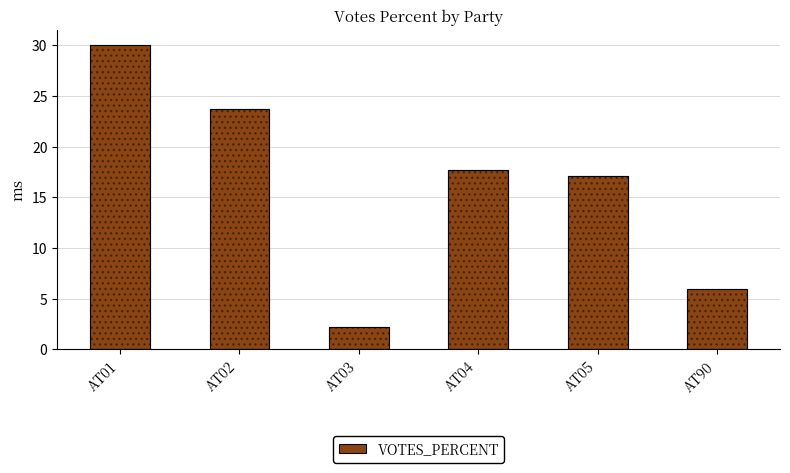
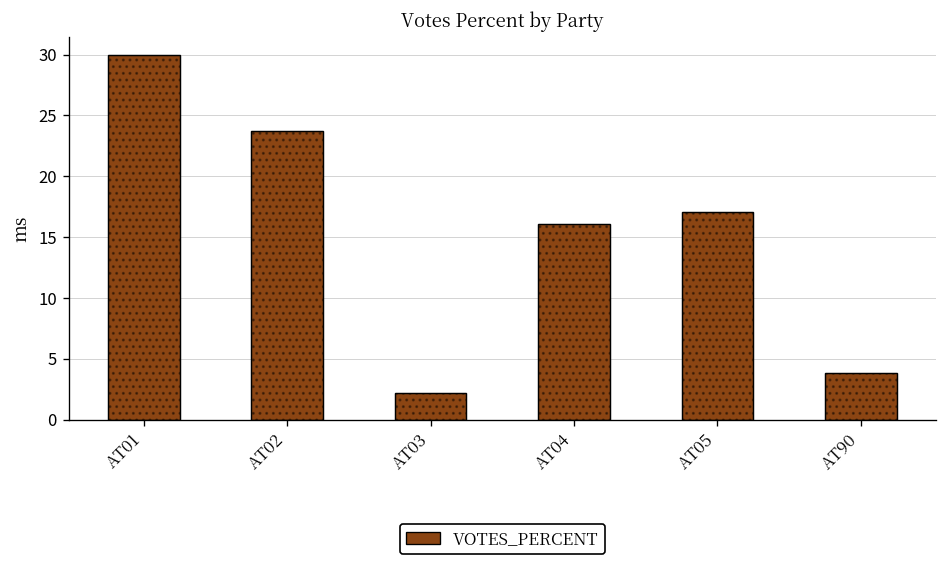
AT04: 17.7 -> 16.1
AT90: 6.0 -> 3.8
